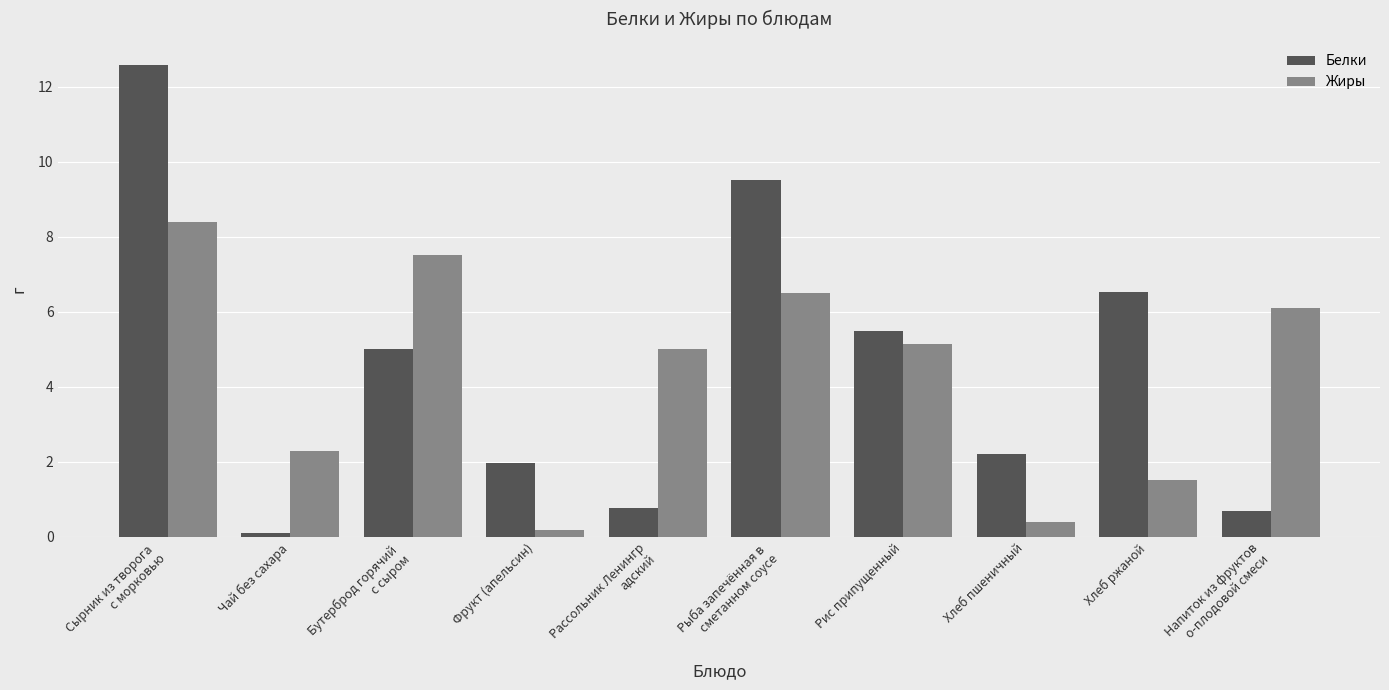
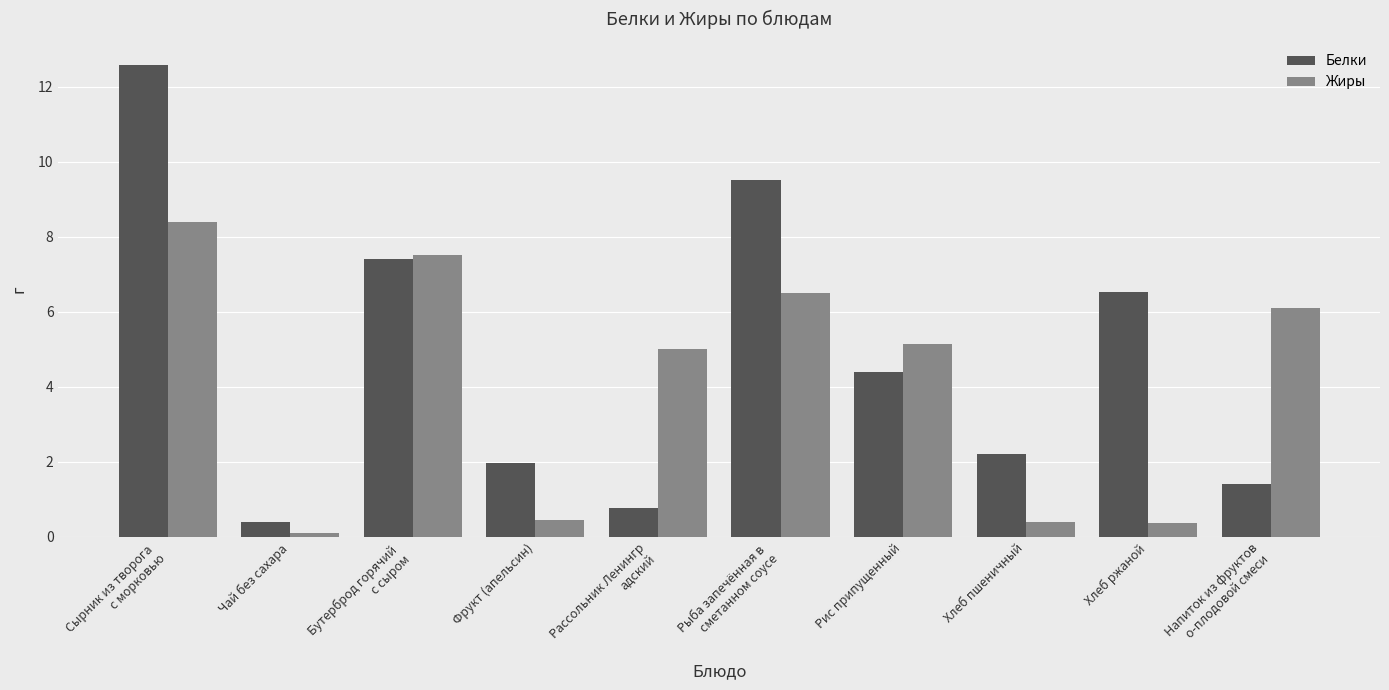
Белки, Чай без сахара: 0.1 -> 0.4
Жиры, Чай без сахара: 2.3 -> 0.1
Белки, Бутерброд горячий с сыром: 5.0 -> 7.4
Жиры, Фрукт (апельсин): 0.2 -> 0.4
Белки, Рис припущенный: 5.5 -> 4.4
Жиры, Хлеб ржаной: 1.5 -> 0.4
Белки, Напиток из фруктов о-плодовой смеси: 0.7 -> 1.4
